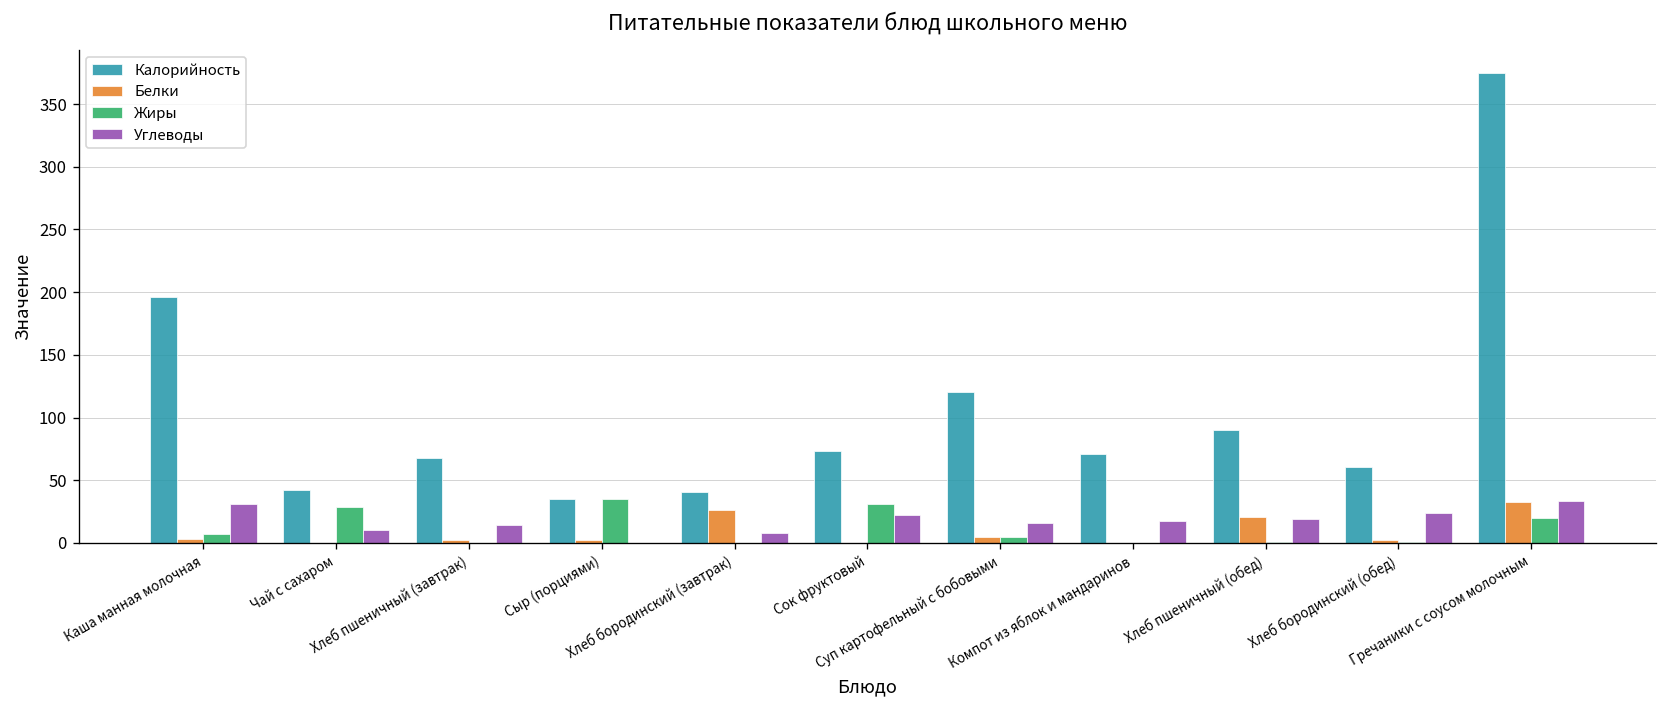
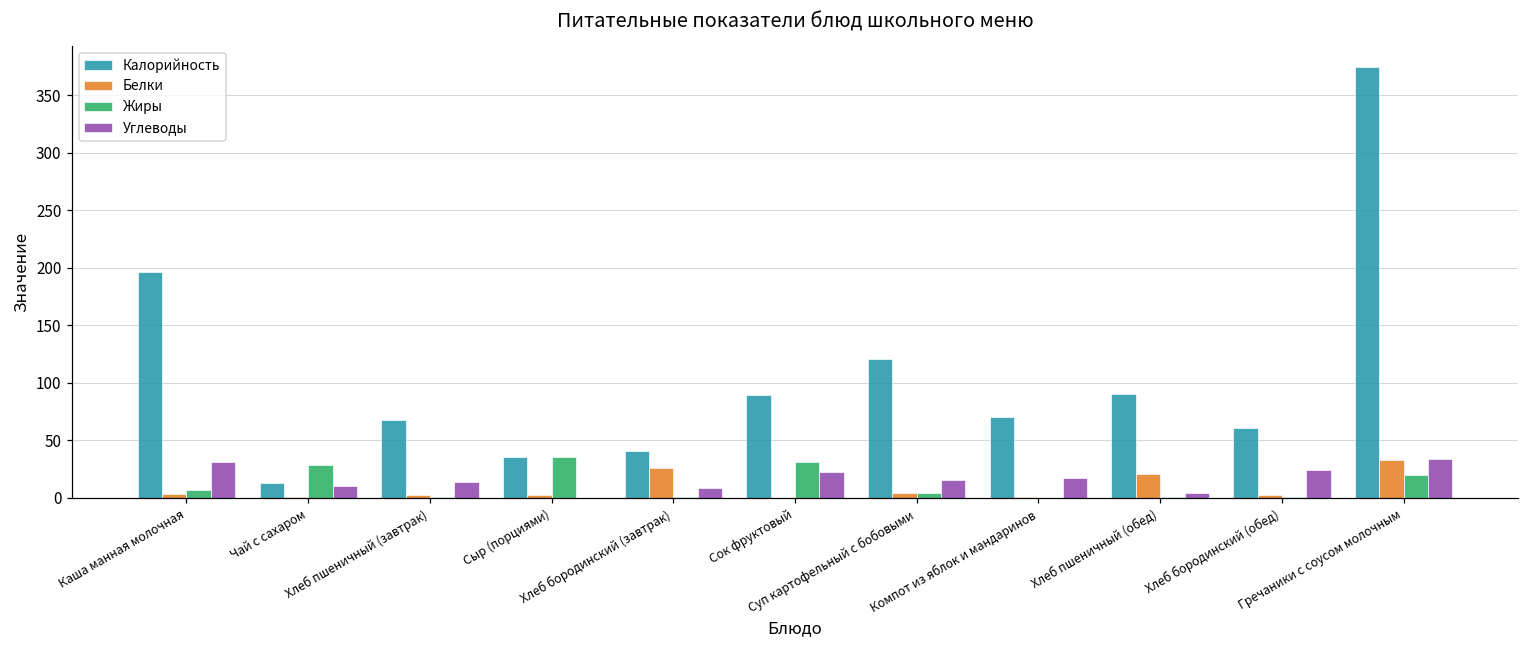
Калорийность, Чай с сахаром: 42 -> 12
Калорийность, Сок фруктовый: 73 -> 90
Углеводы, Хлеб пшеничный (обед): 19 -> 4
